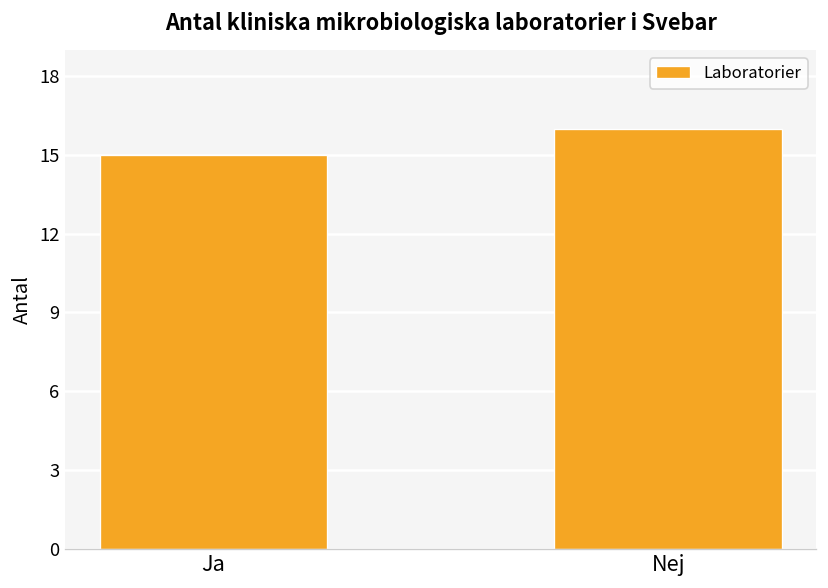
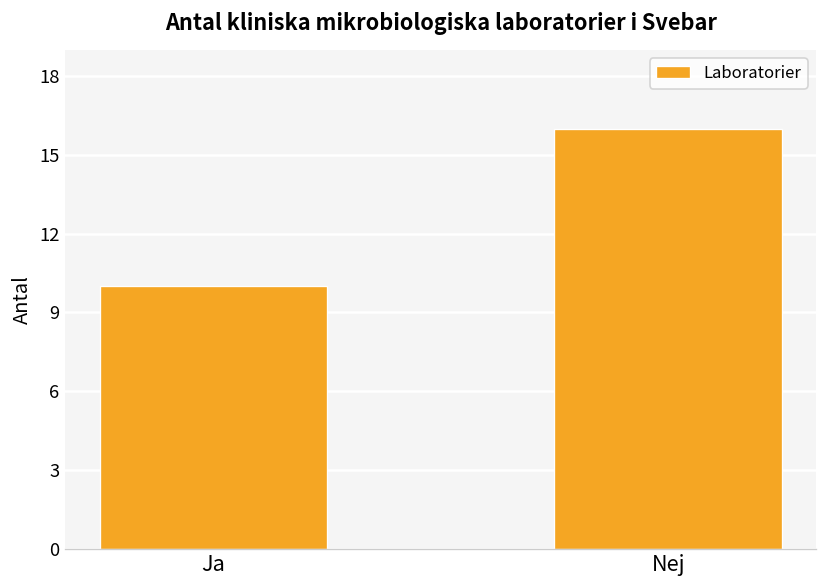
Ja: 15 -> 10
